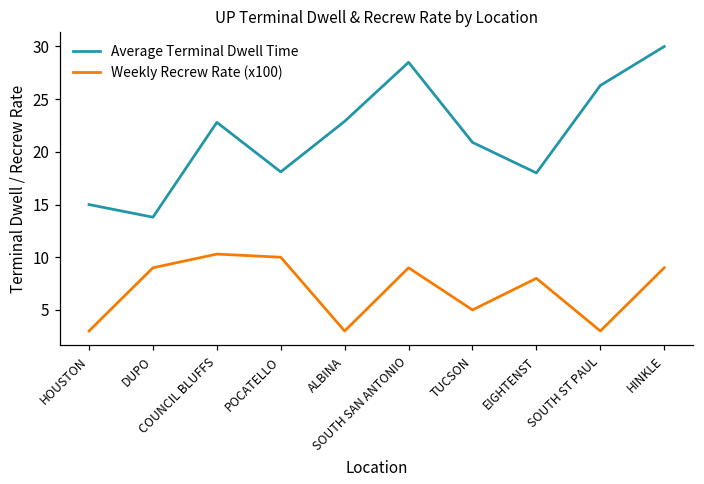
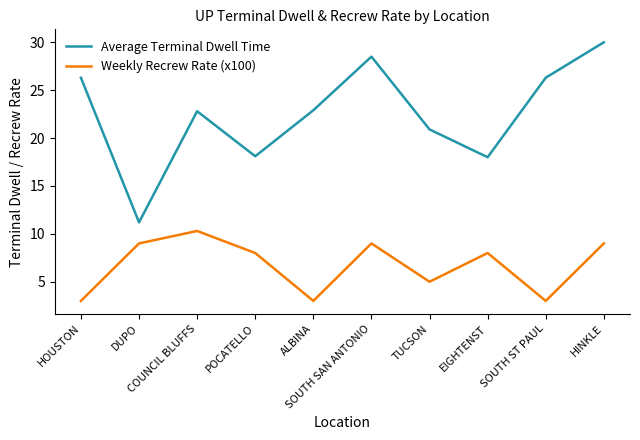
Average Terminal Dwell Time, HOUSTON: 15 -> 26
Average Terminal Dwell Time, DUPO: 14 -> 11
Weekly Recrew Rate (x100), POCATELLO: 10 -> 8
